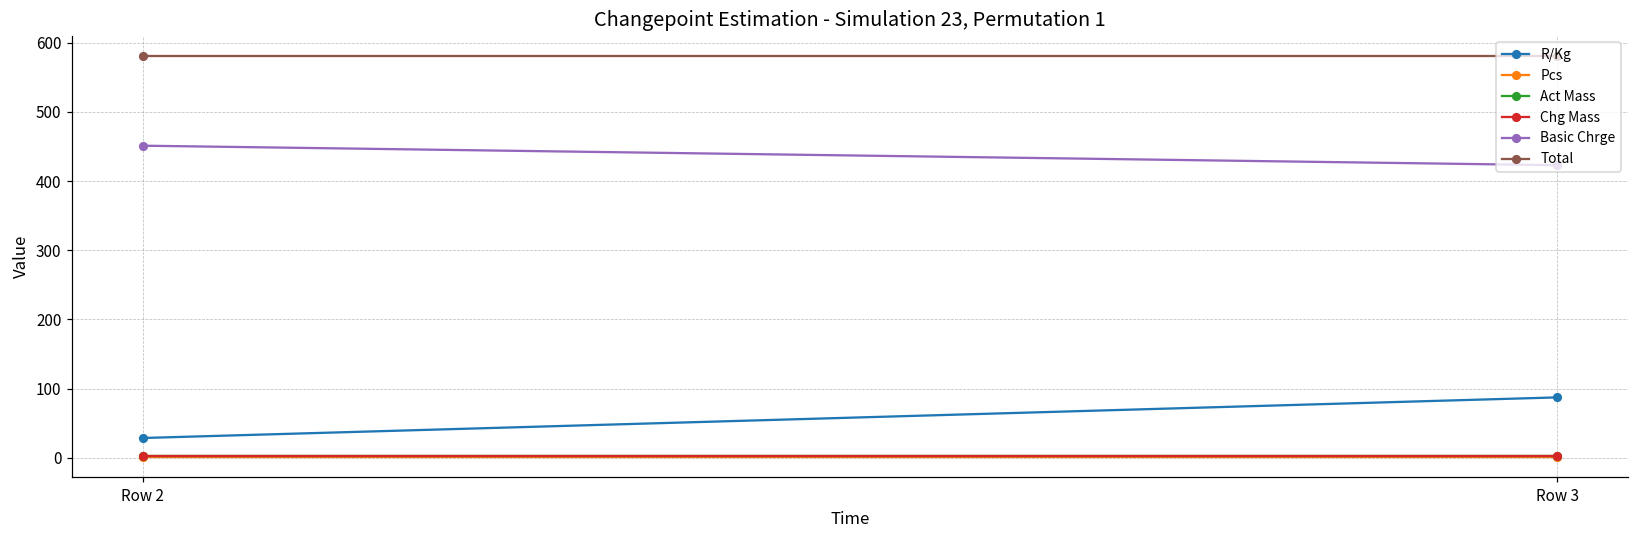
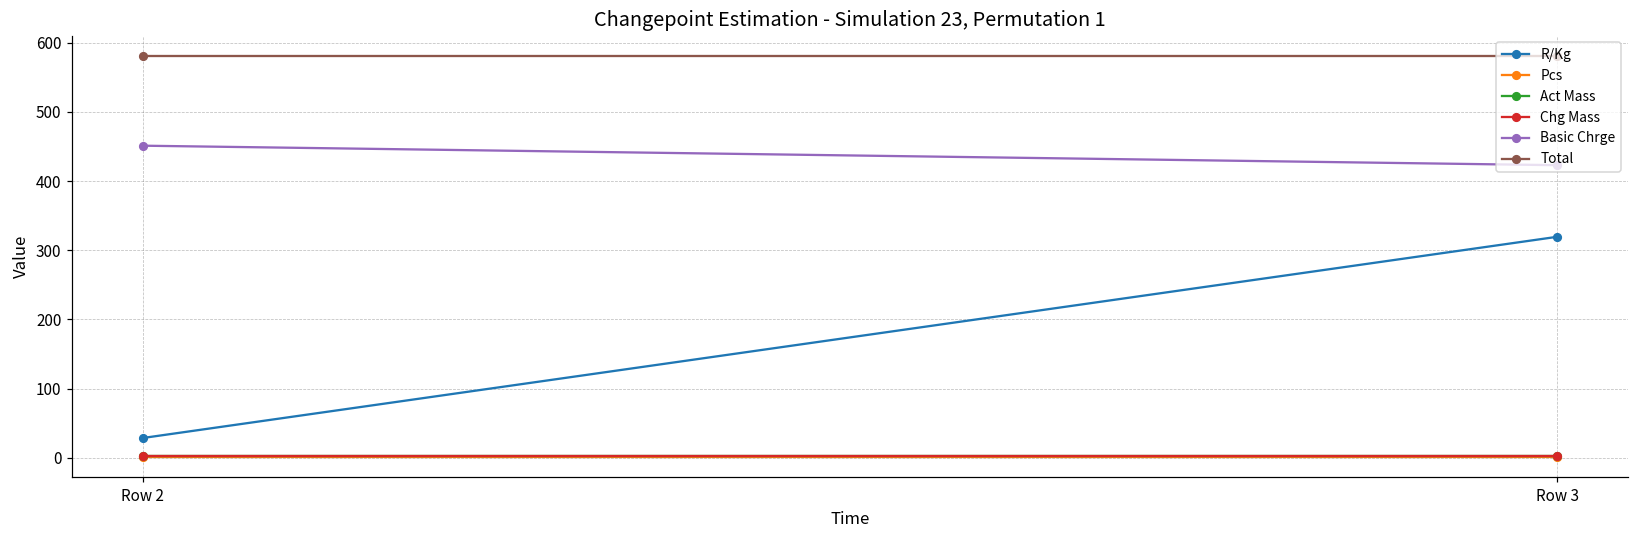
R/Kg, Row 3: 90 -> 320
